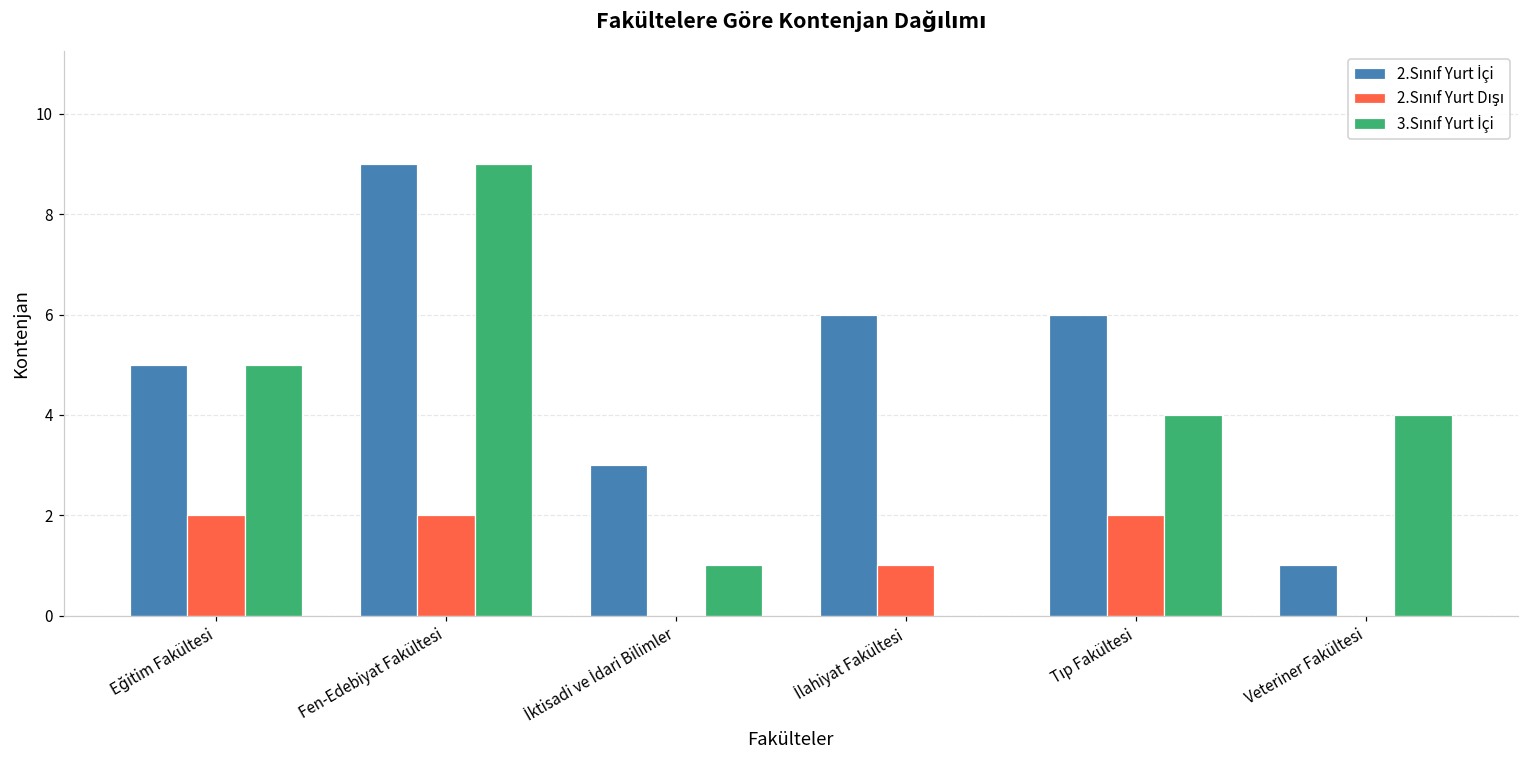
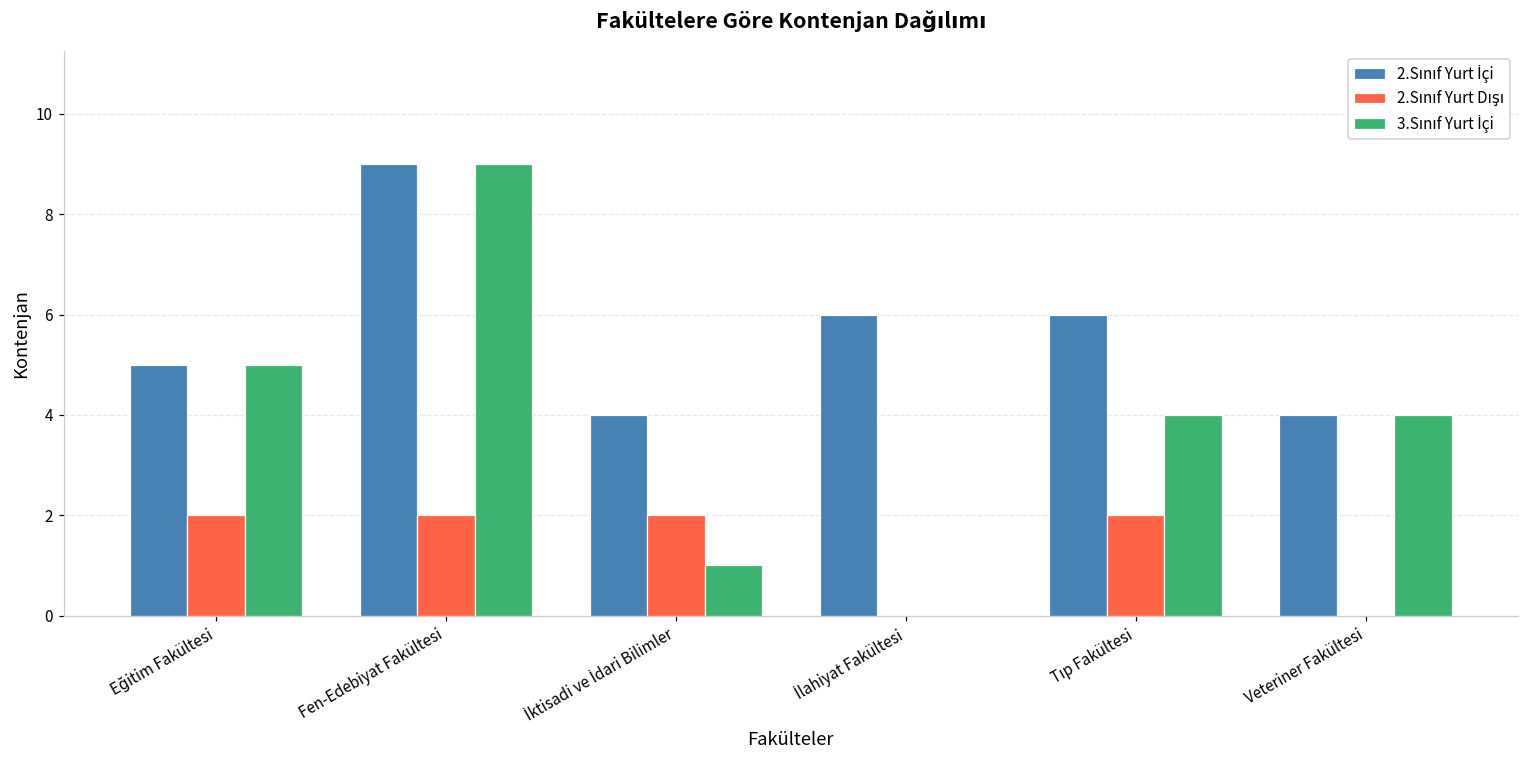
2.Sınıf Yurt İçi, İktisadi ve İdari Bilimler: 3 -> 4
2.Sınıf Yurt Dışı, İktisadi ve İdari Bilimler: 0 -> 2
2.Sınıf Yurt Dışı, İlahiyat Fakültesi: 1 -> 0
2.Sınıf Yurt İçi, Veteriner Fakültesi: 1 -> 4
